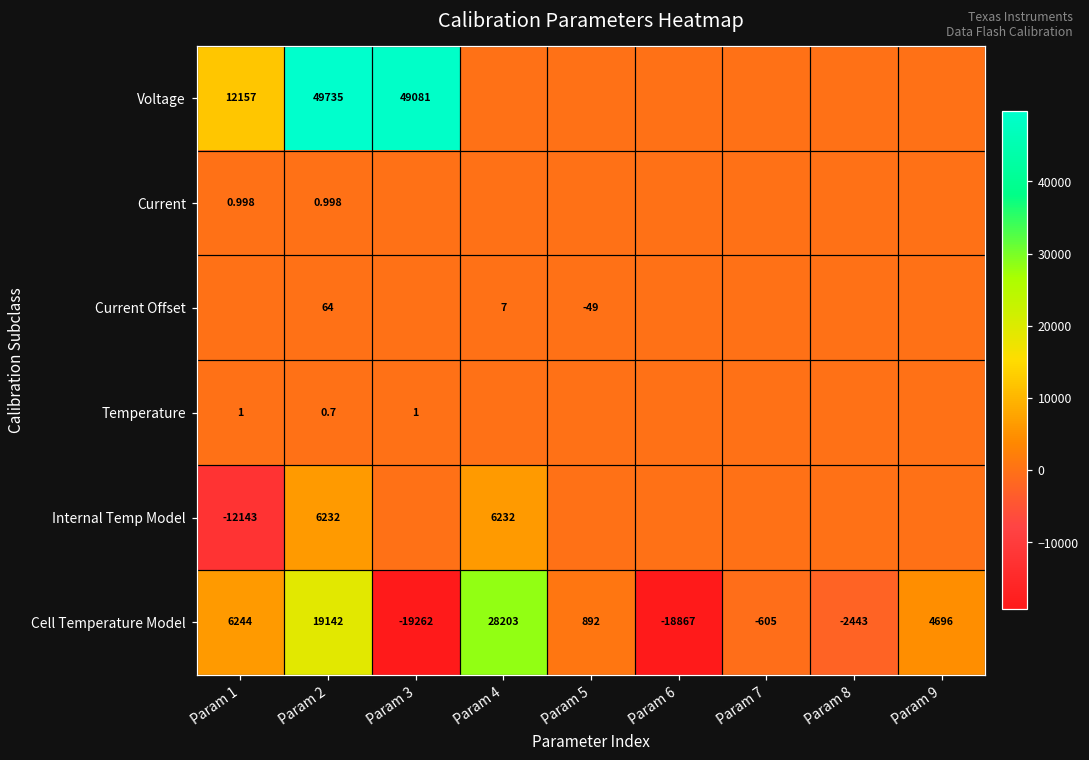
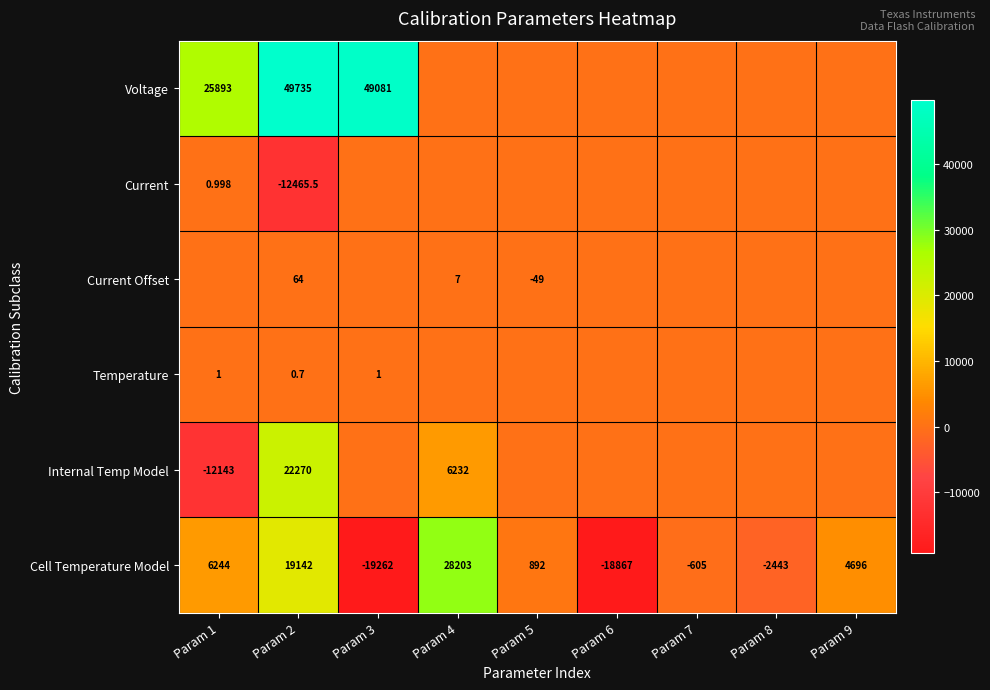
Voltage, Param 1: 12157 -> 25893
Current, Param 2: 0.998 -> -12465.5
Internal Temp Model, Param 2: 6232 -> 22270
